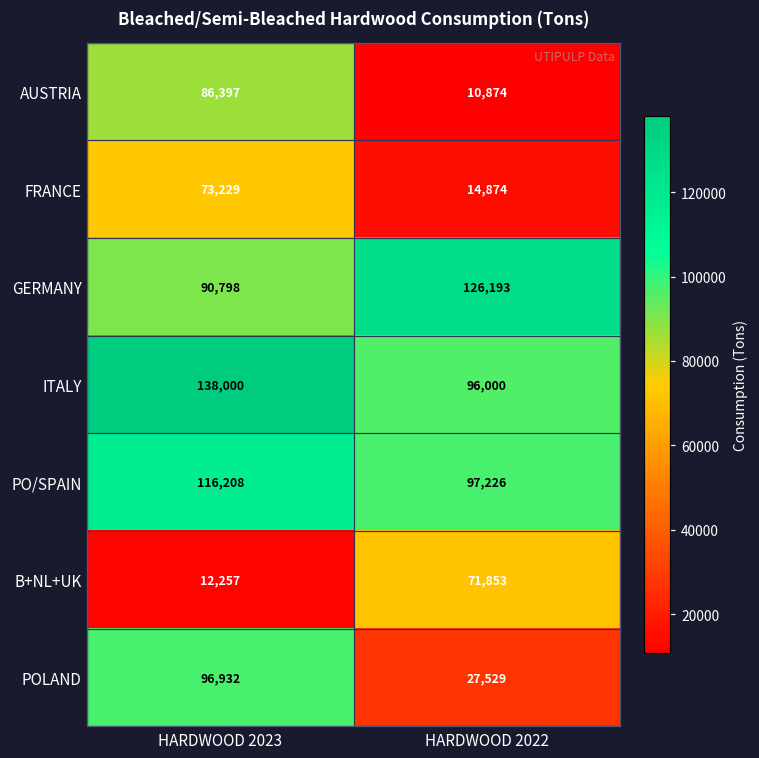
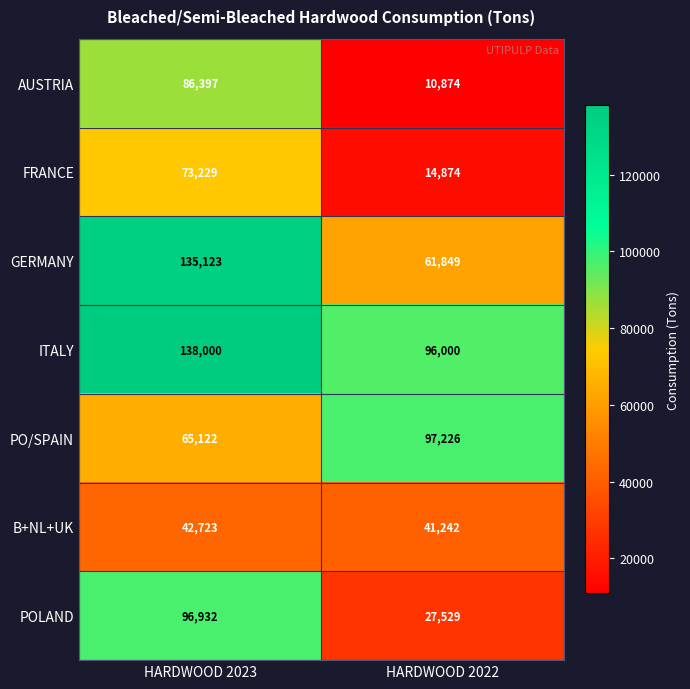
GERMANY, HARDWOOD 2023: 90,798 -> 135,123
GERMANY, HARDWOOD 2022: 126,193 -> 61,849
PO/SPAIN, HARDWOOD 2023: 116,208 -> 65,122
B+NL+UK, HARDWOOD 2023: 12,257 -> 42,723
B+NL+UK, HARDWOOD 2022: 71,853 -> 41,242
